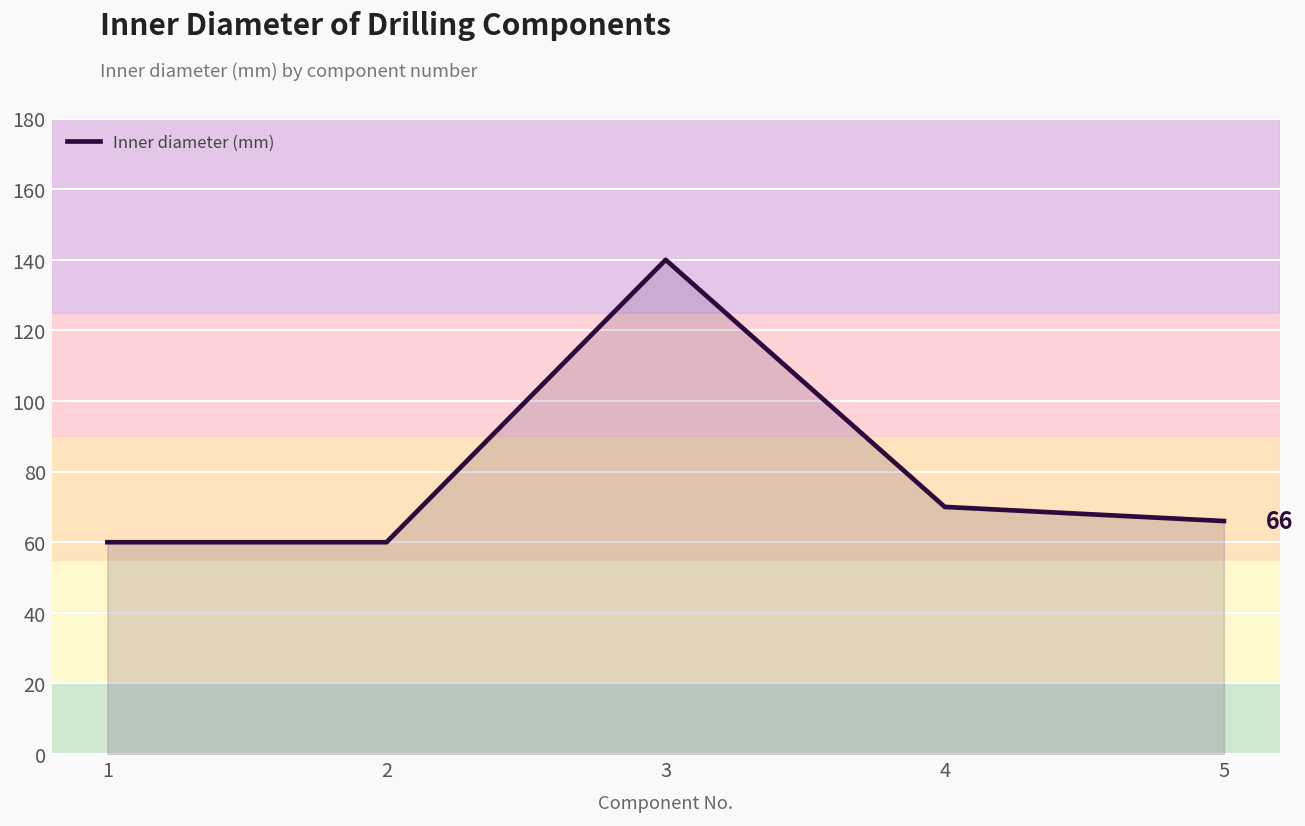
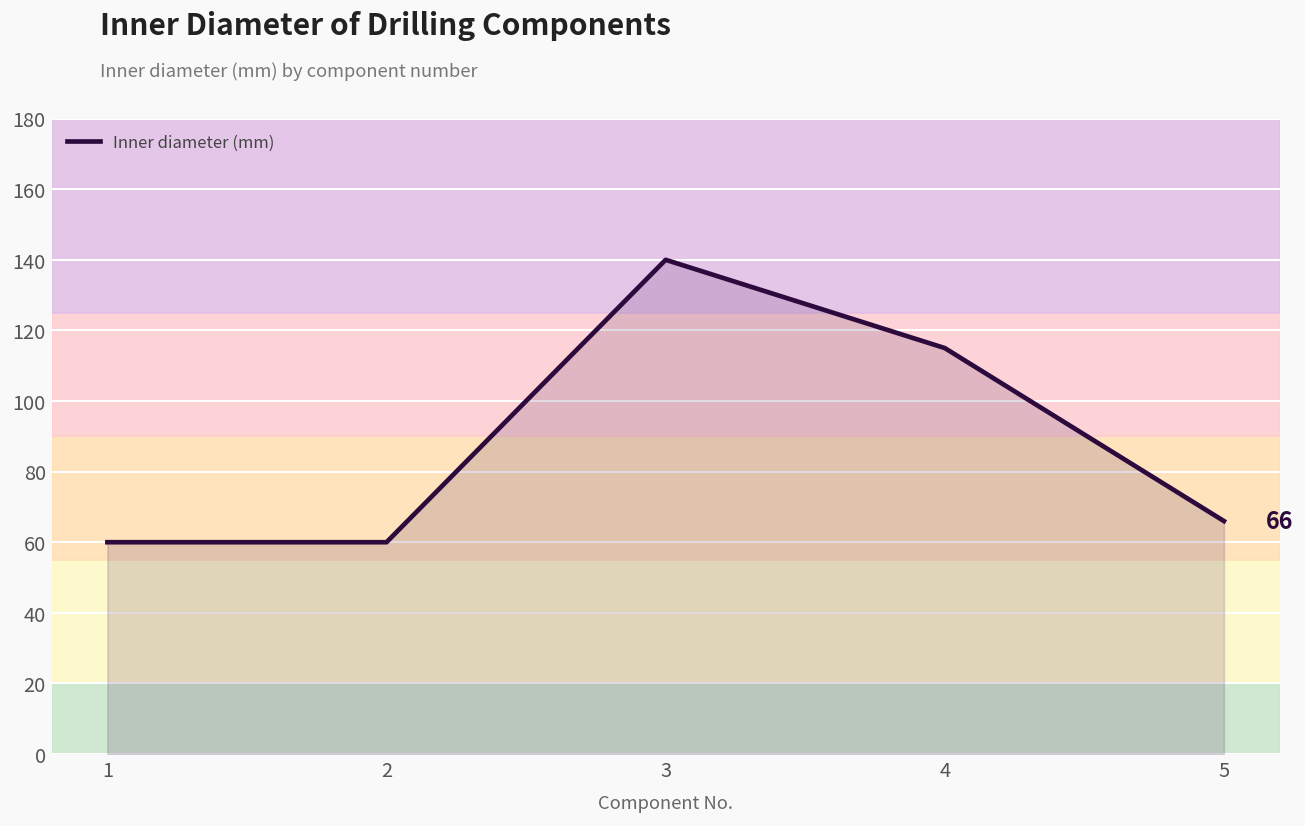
4: 70 -> 115
